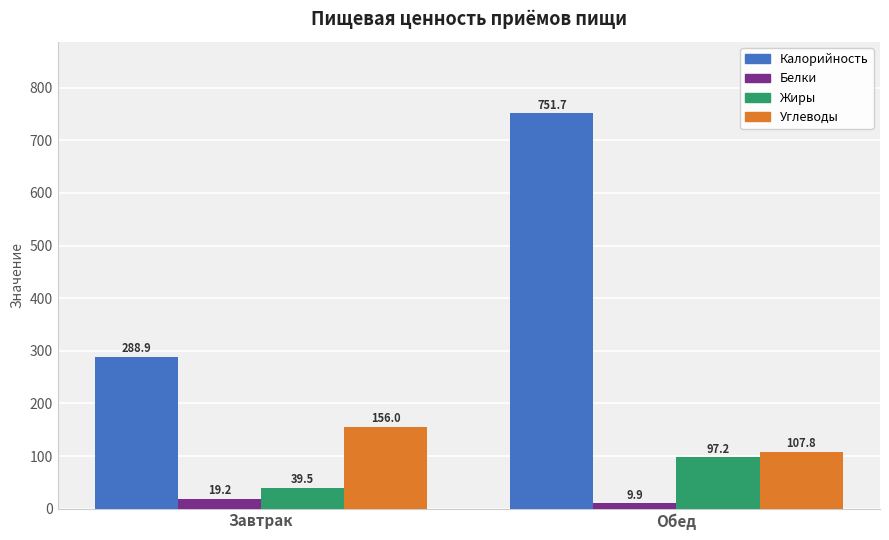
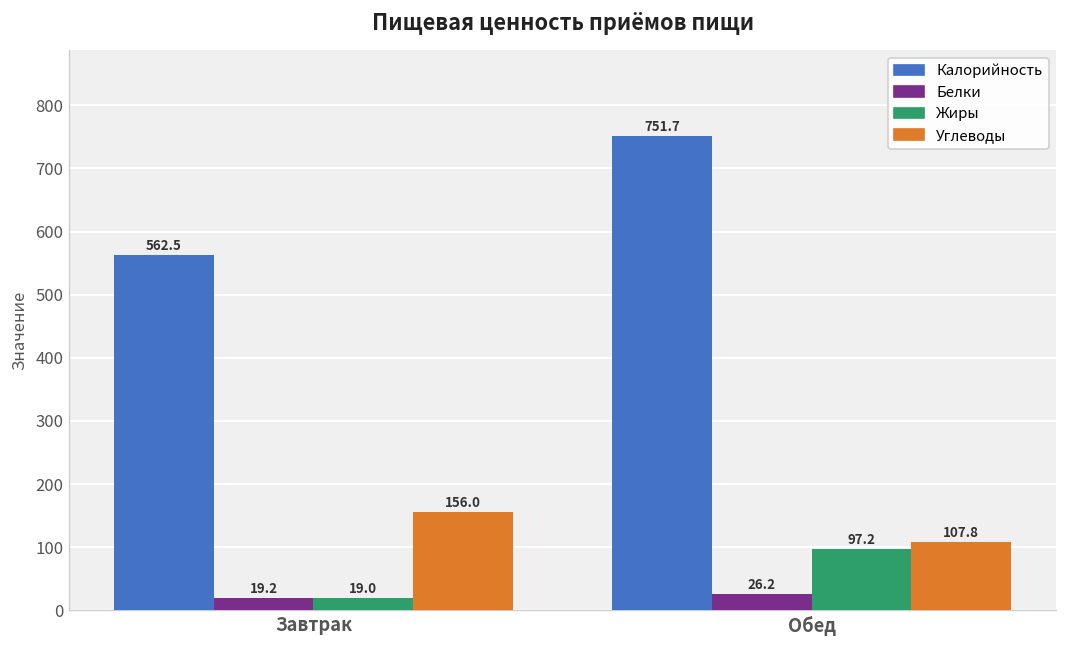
Калорийность, Завтрак: 288.9 -> 562.5
Жиры, Завтрак: 39.5 -> 19.0
Белки, Обед: 9.9 -> 26.2
